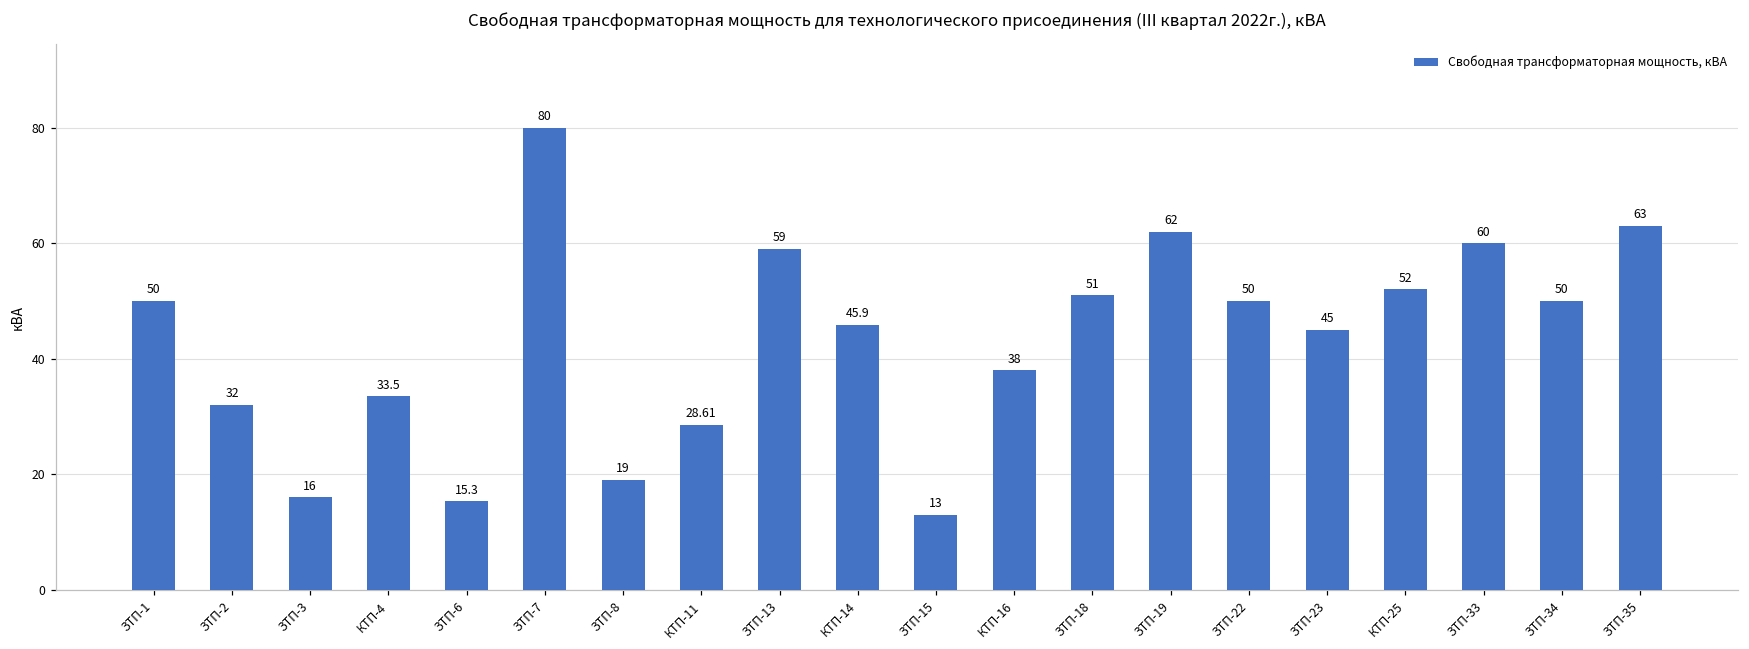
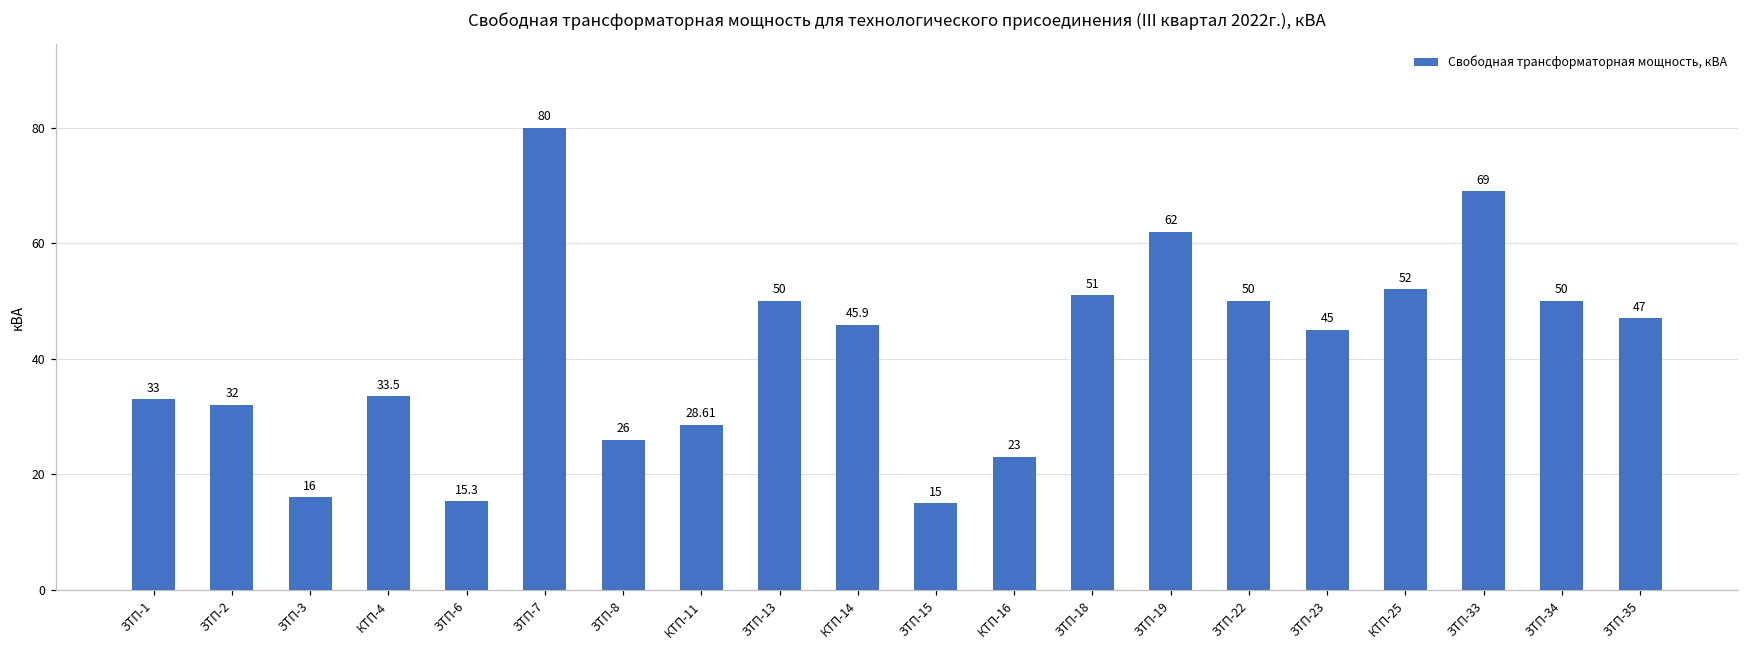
ЗТП-1: 50 -> 33
ЗТП-8: 19 -> 26
ЗТП-13: 59 -> 50
ЗТП-15: 13 -> 15
КТП-16: 38 -> 23
ЗТП-33: 60 -> 69
ЗТП-35: 63 -> 47
